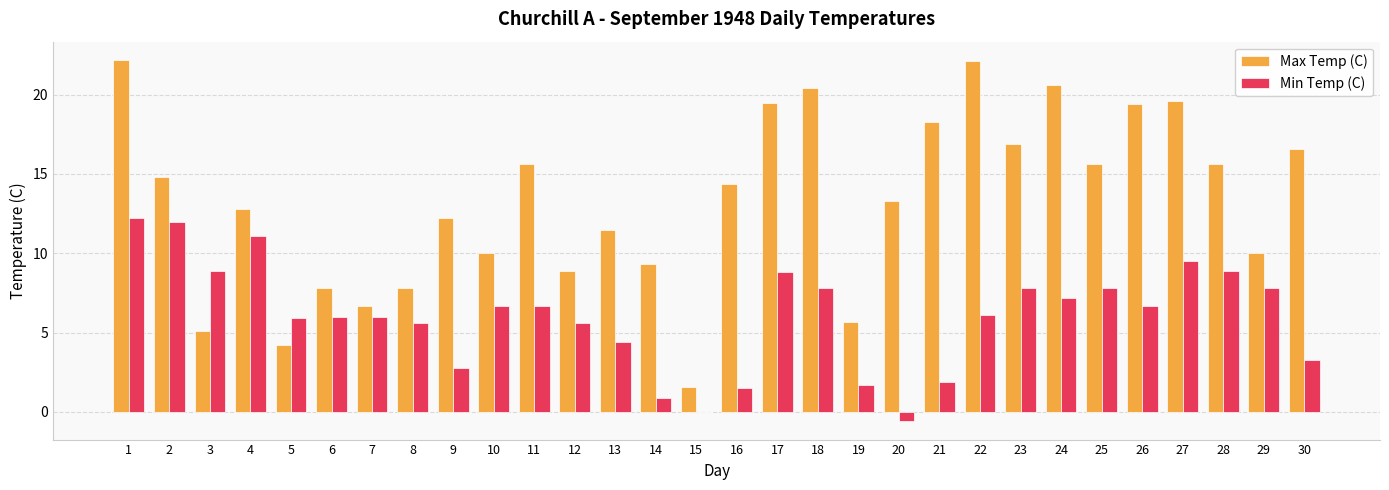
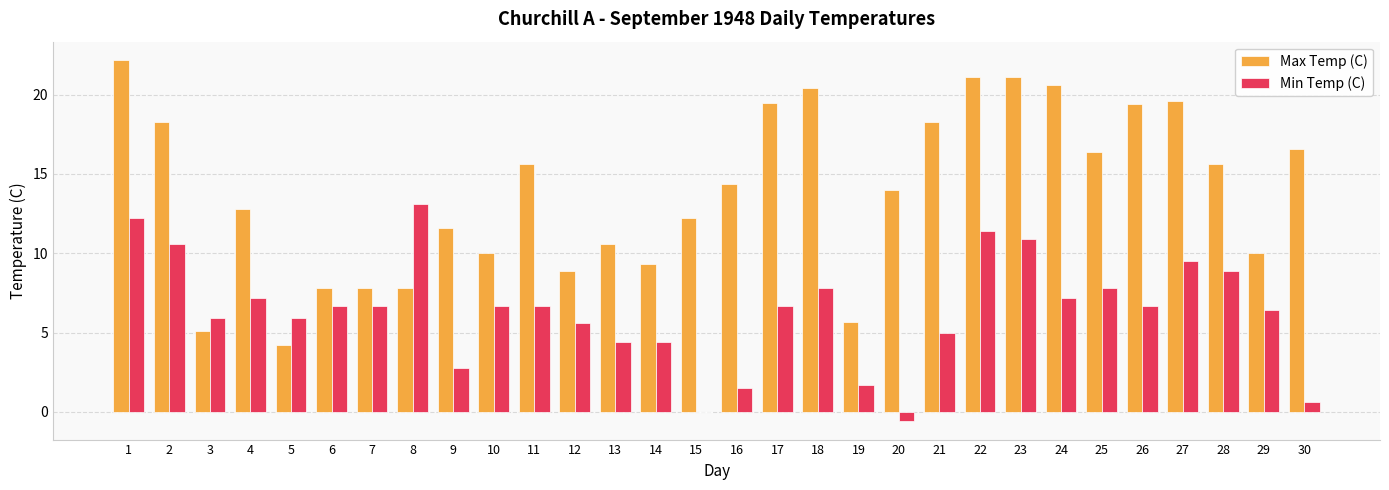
Max Temp (C), 2: 14.8 -> 18.3
Min Temp (C), 2: 12.0 -> 10.6
Min Temp (C), 3: 8.9 -> 5.9
Min Temp (C), 4: 11.1 -> 7.2
Min Temp (C), 6: 6.0 -> 6.7
Max Temp (C), 7: 6.7 -> 7.8
Min Temp (C), 7: 6.0 -> 6.7
Min Temp (C), 8: 5.6 -> 13.1
Max Temp (C), 9: 12.2 -> 11.6
Max Temp (C), 13: 11.5 -> 10.6
Min Temp (C), 14: 0.9 -> 4.4
Max Temp (C), 15: 1.6 -> 12.2
Min Temp (C), 17: 8.8 -> 6.7
Max Temp (C), 20: 13.3 -> 14.0
Min Temp (C), 21: 1.9 -> 5.0
Max Temp (C), 22: 22.1 -> 21.1
Min Temp (C), 22: 6.1 -> 11.4
Max Temp (C), 23: 16.9 -> 21.1
Min Temp (C), 23: 7.8 -> 10.9
Max Temp (C), 25: 15.6 -> 16.4
Min Temp (C), 29: 7.8 -> 6.4
Min Temp (C), 30: 3.3 -> 0.6
